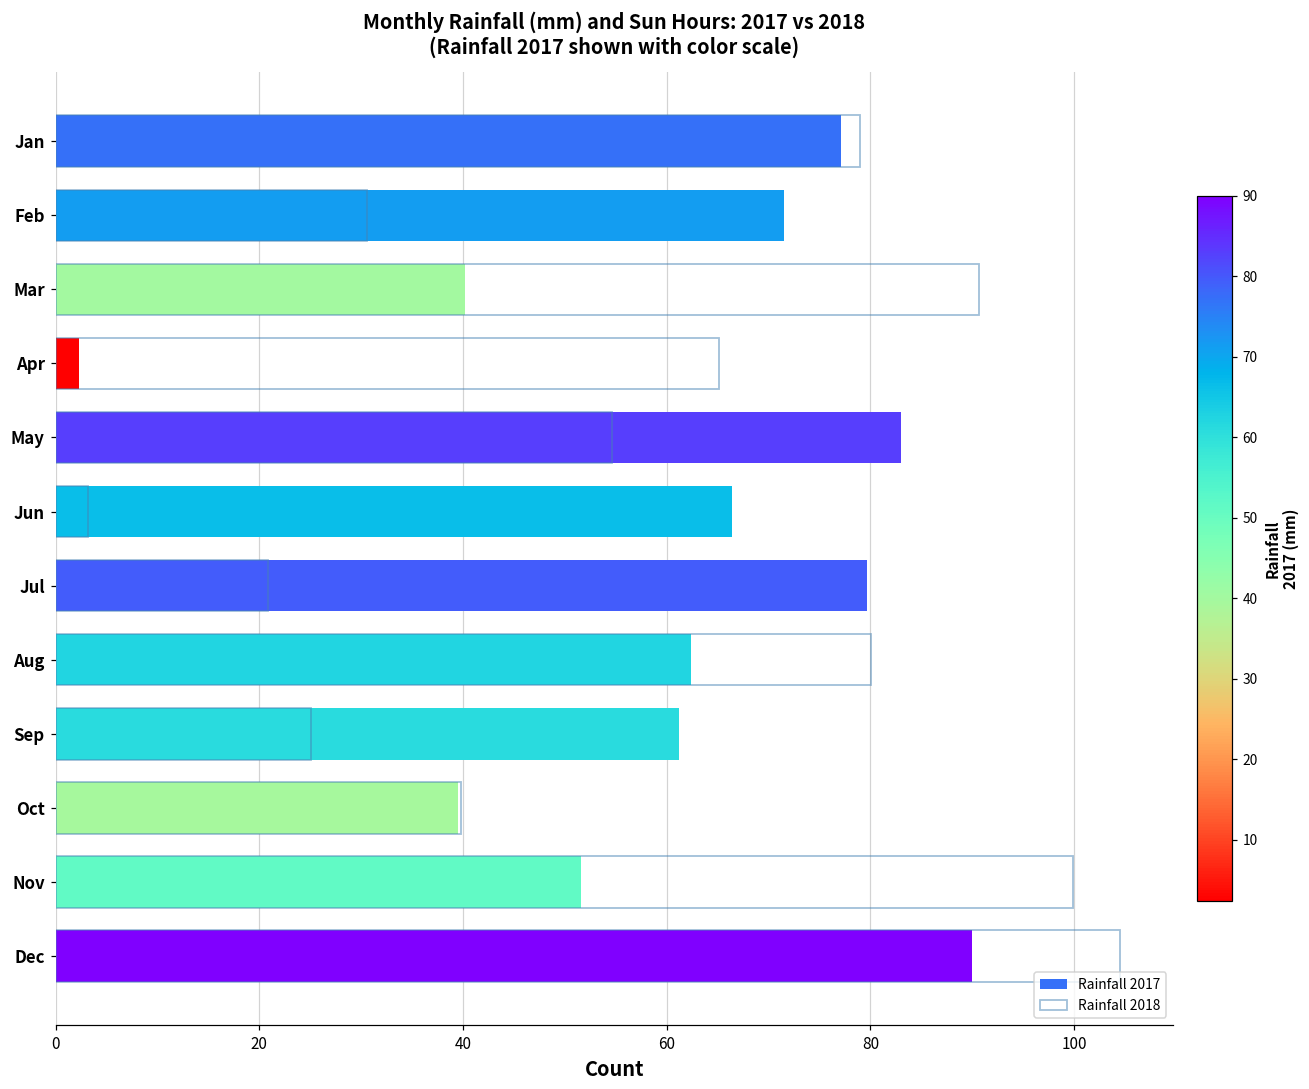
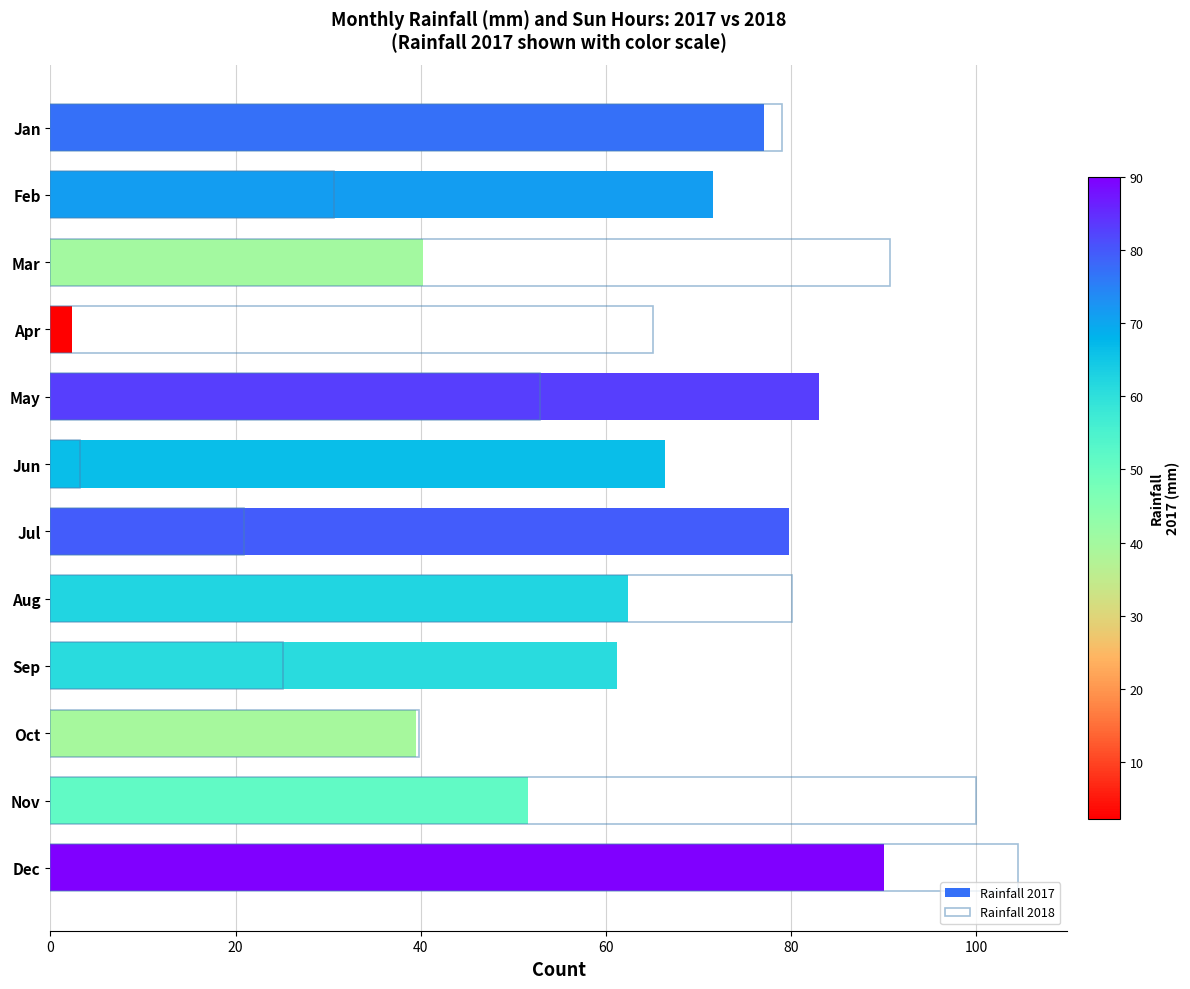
Rainfall 2018, May: 55 -> 53
